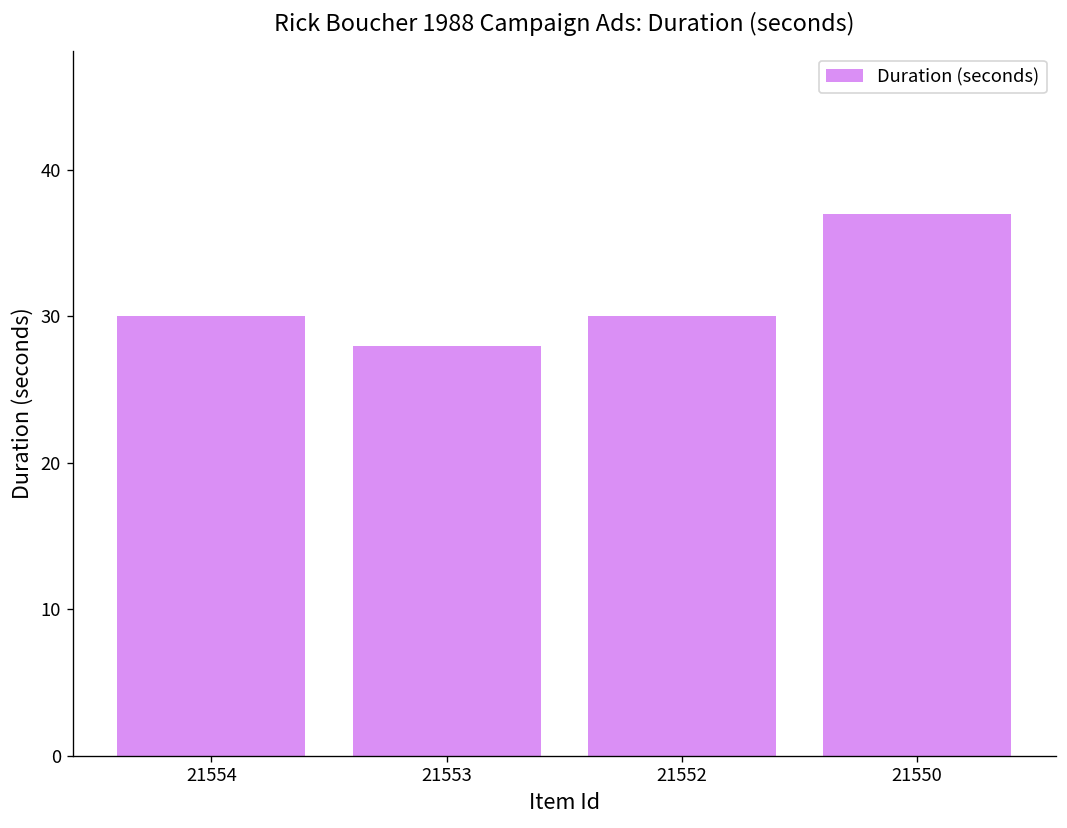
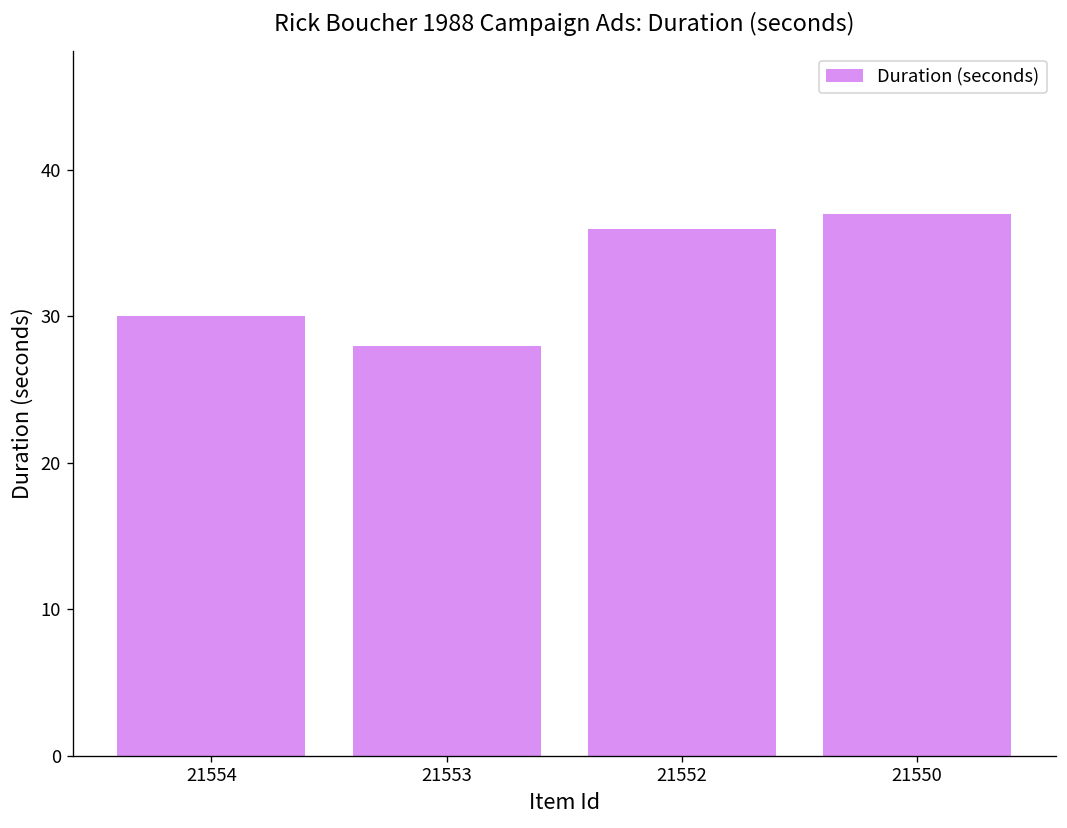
21552: 30 -> 36
